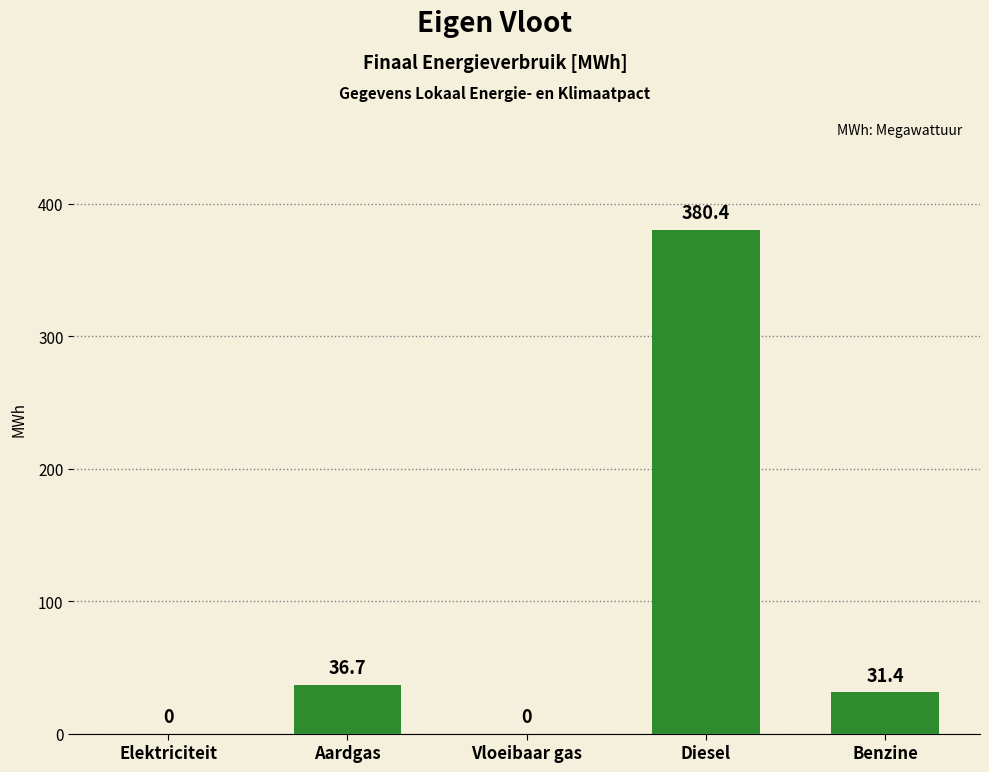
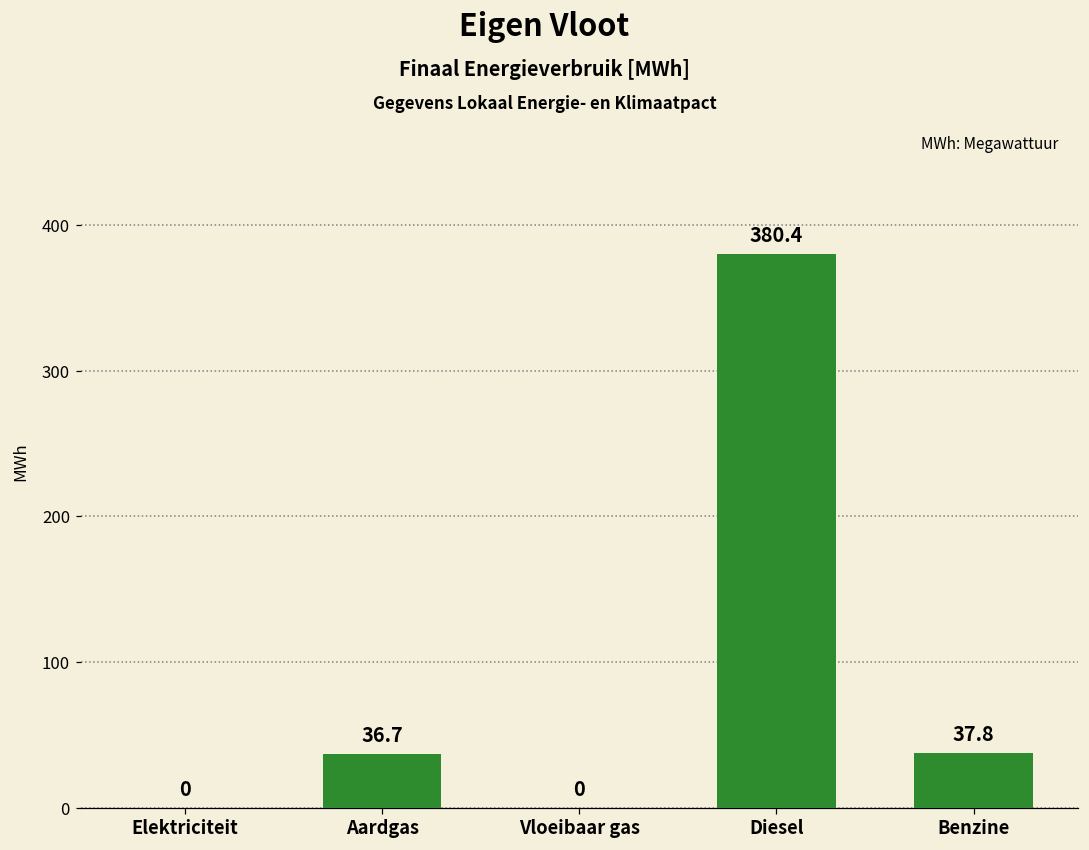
Benzine: 31.4 -> 37.8
